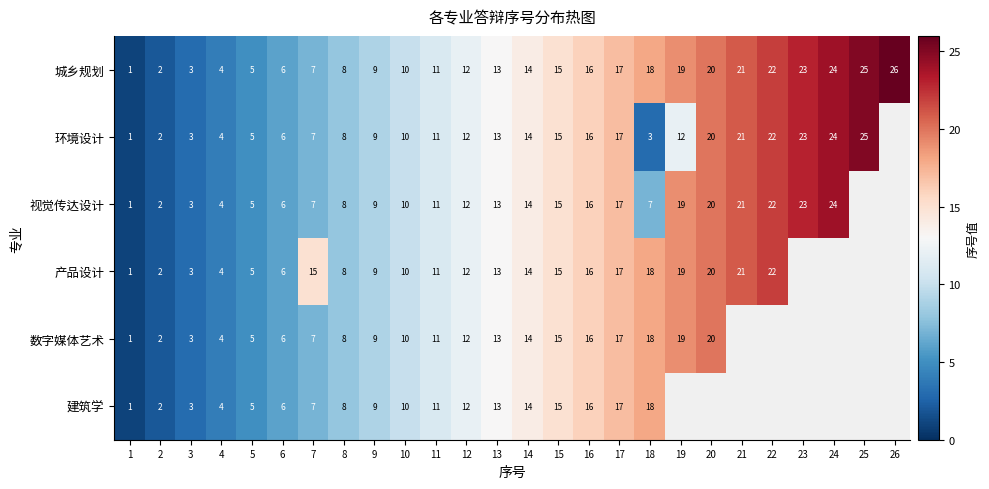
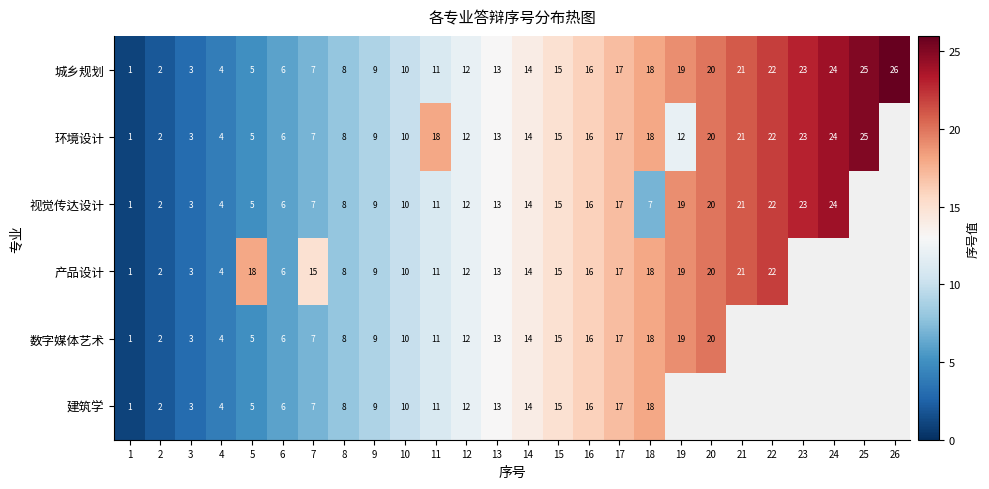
环境设计, 11: 11 -> 18
环境设计, 18: 3 -> 18
产品设计, 5: 5 -> 18
